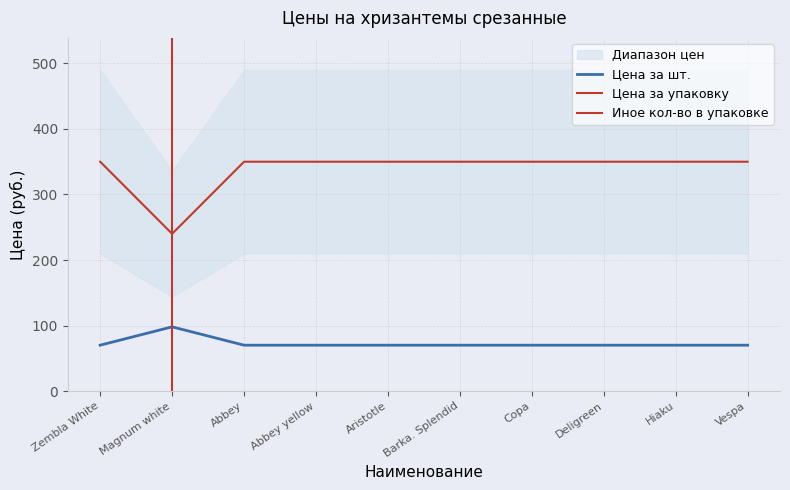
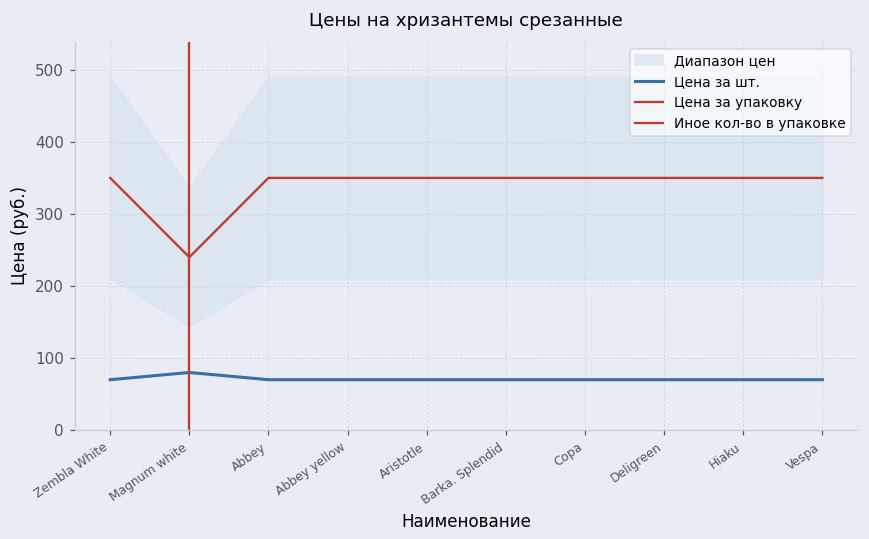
Цена за шт., Magnum white: 100 -> 80
